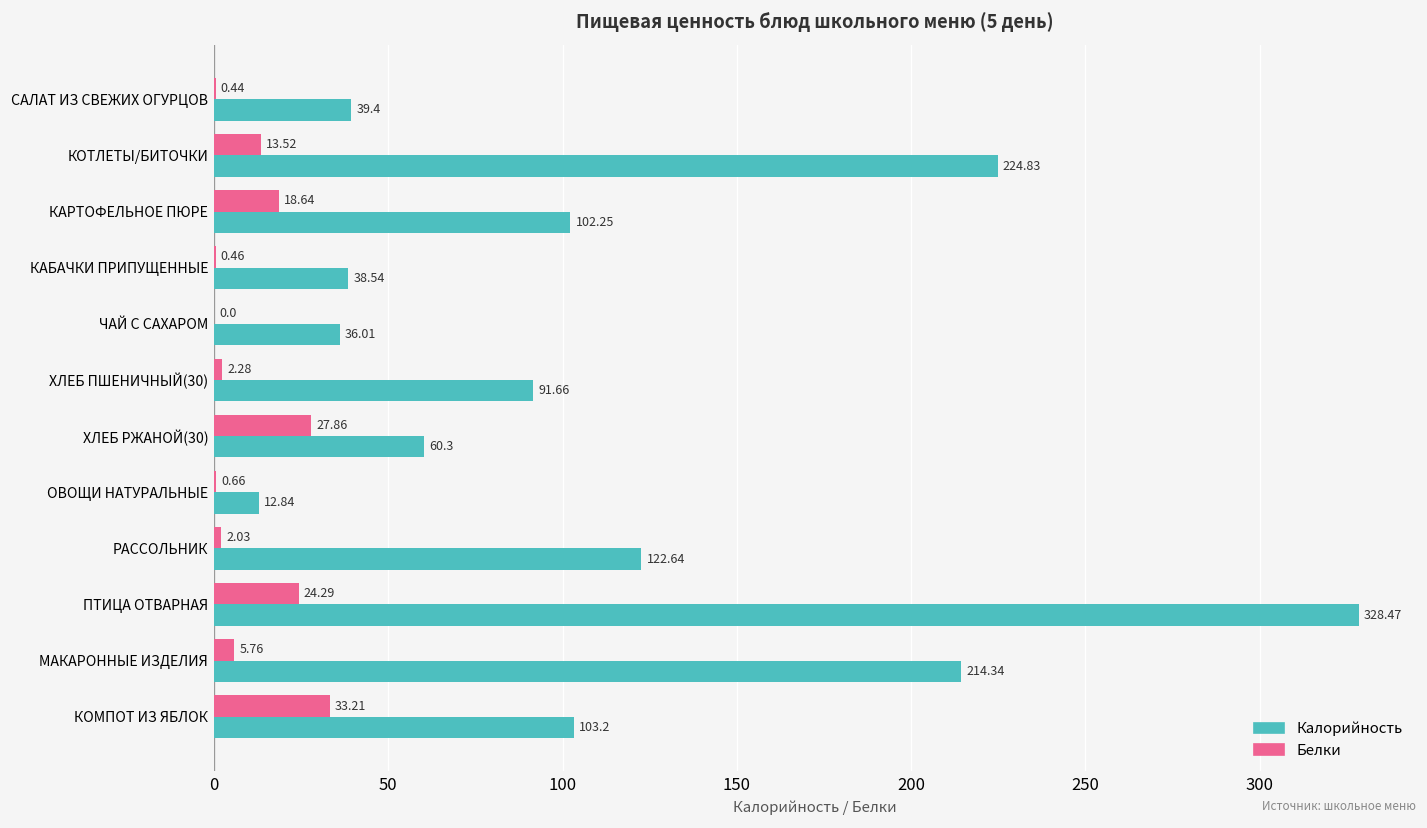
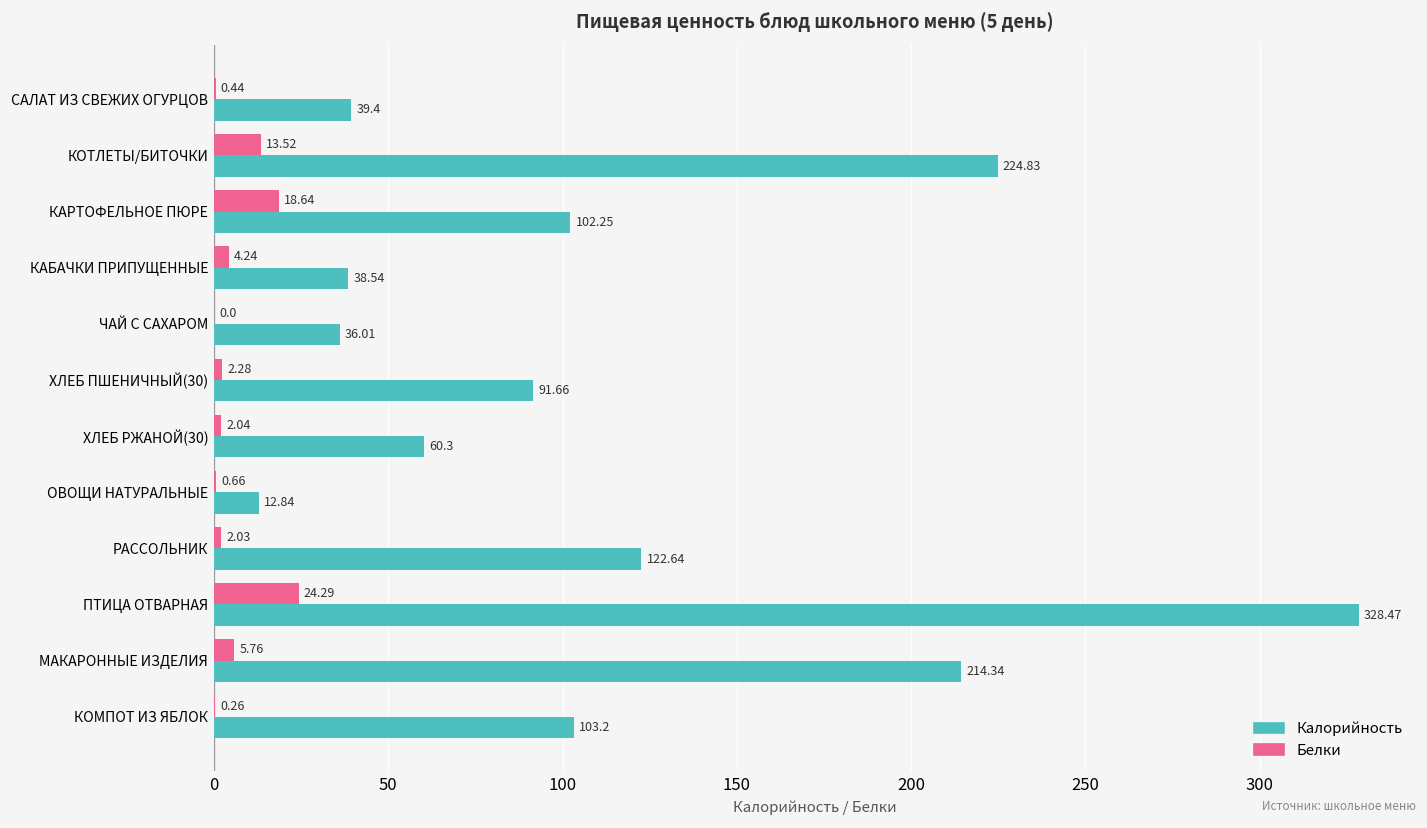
Белки, КАБАЧКИ ПРИПУЩЕННЫЕ: 0.46 -> 4.24
Белки, ХЛЕБ РЖАНОЙ(30): 27.86 -> 2.04
Белки, КОМПОТ ИЗ ЯБЛОК: 33.21 -> 0.26
